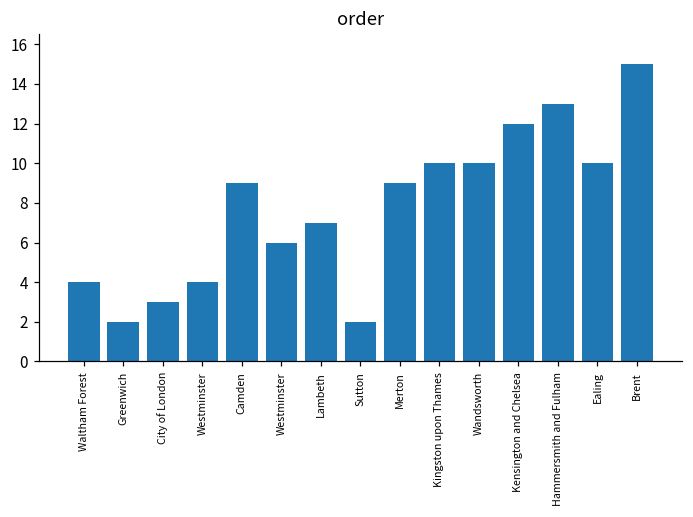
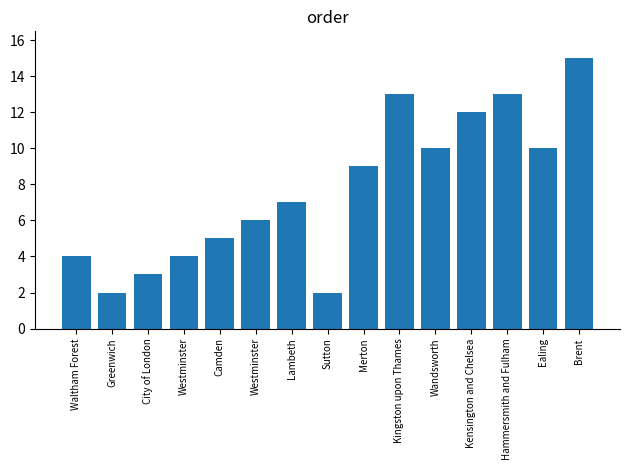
Camden: 9 -> 5
Kingston upon Thames: 10 -> 13
